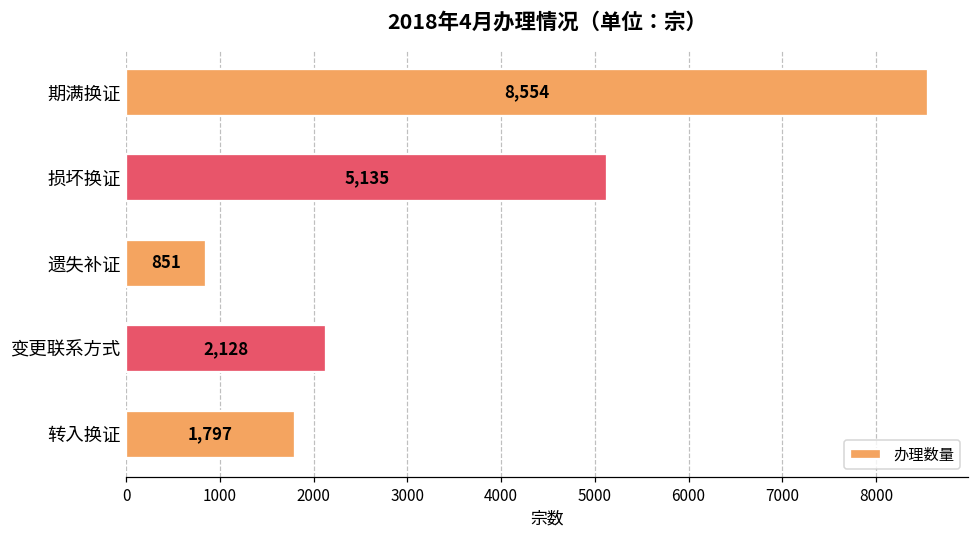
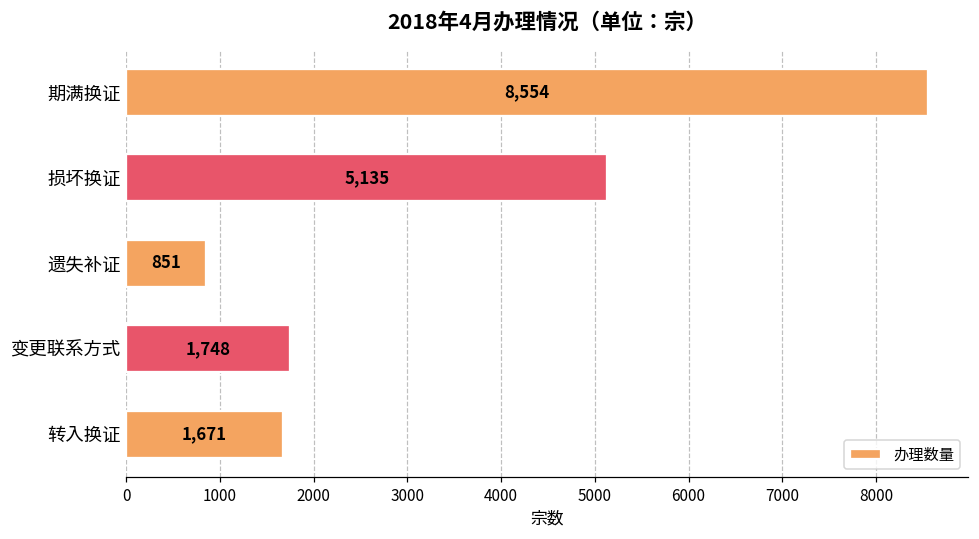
变更联系方式: 2,128 -> 1,748
转入换证: 1,797 -> 1,671
